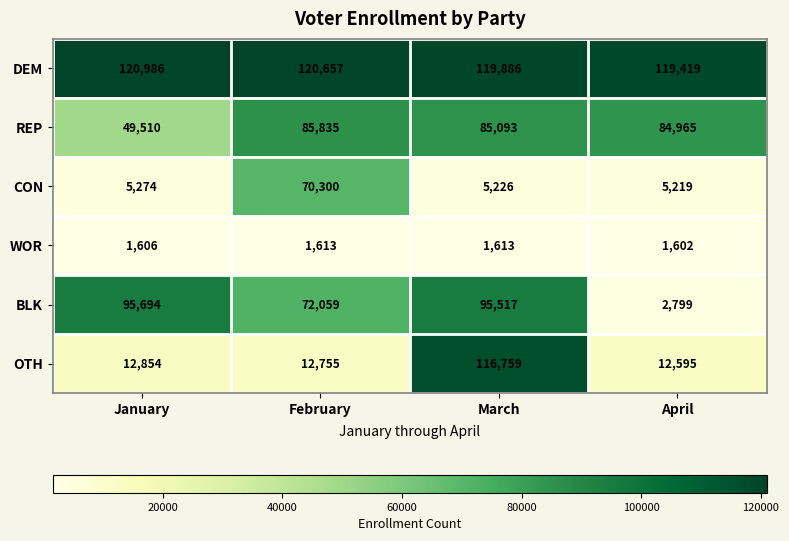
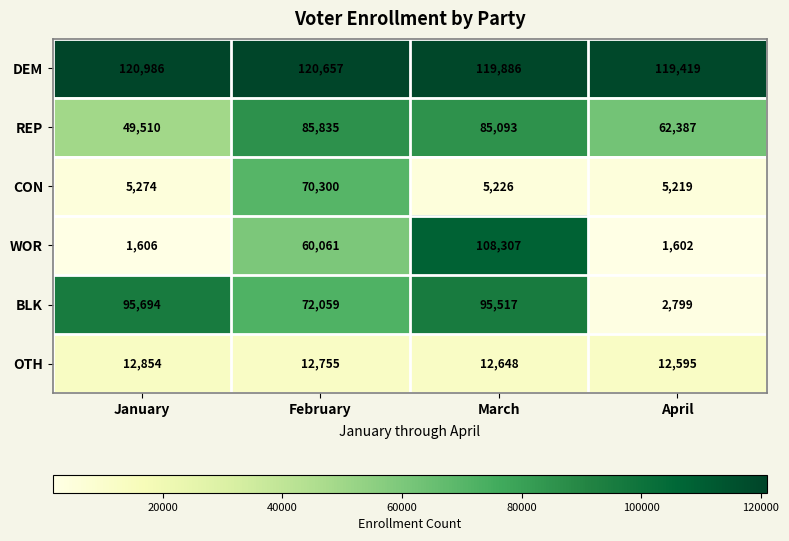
REP, April: 84,965 -> 62,387
WOR, February: 1,613 -> 60,061
WOR, March: 1,613 -> 108,307
OTH, March: 116,759 -> 12,648
